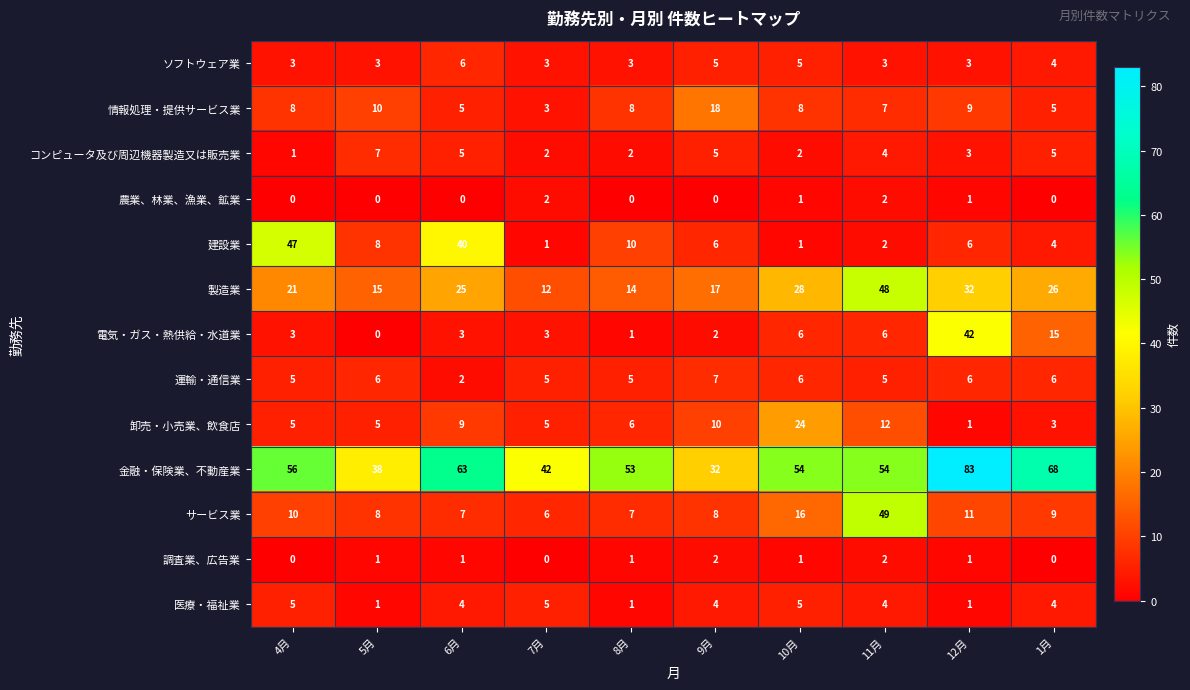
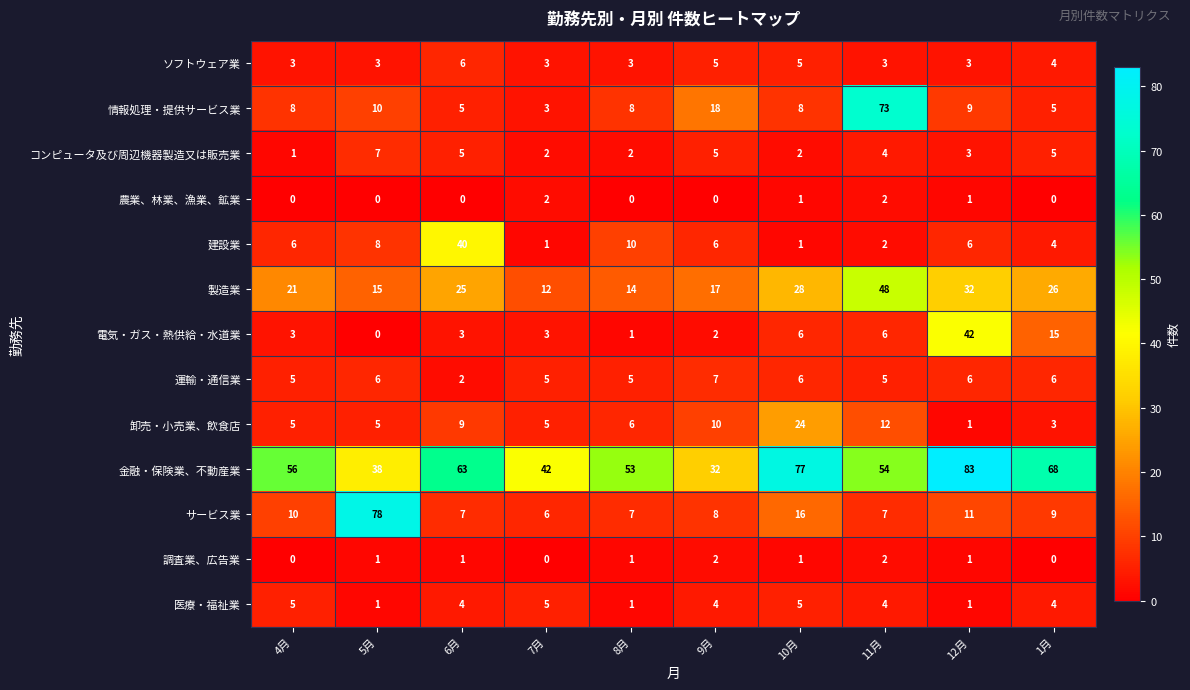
情報処理・提供サービス業, 11月: 7 -> 73
建設業, 4月: 47 -> 6
金融・保険業、不動産業, 10月: 54 -> 77
サービス業, 5月: 8 -> 78
サービス業, 11月: 49 -> 7
